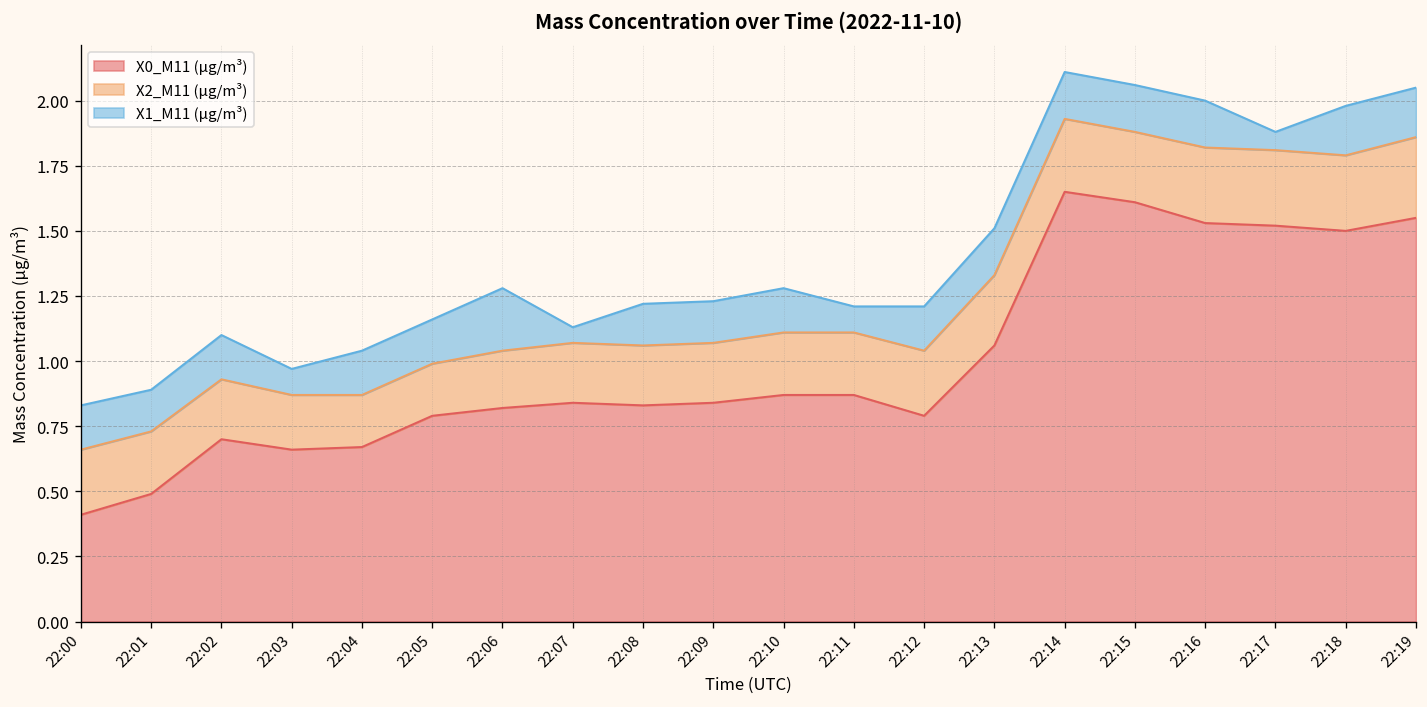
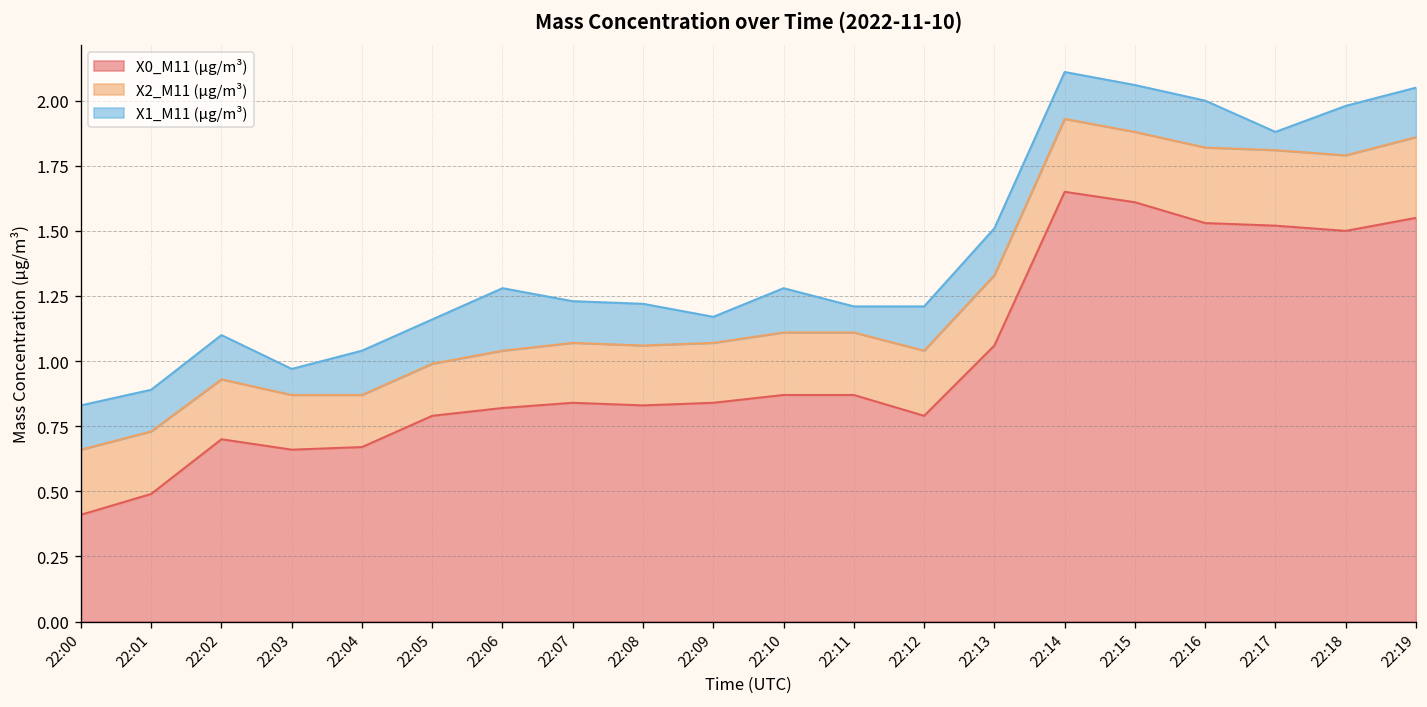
X1_M11 (μg/m³), 22:07: 0.06 -> 0.16
X1_M11 (μg/m³), 22:09: 0.16 -> 0.10
